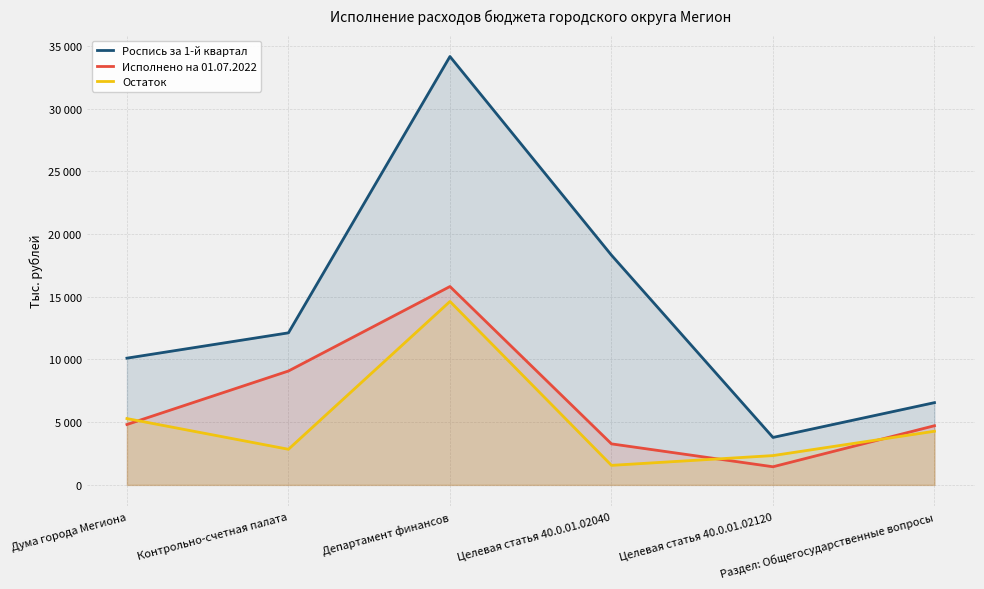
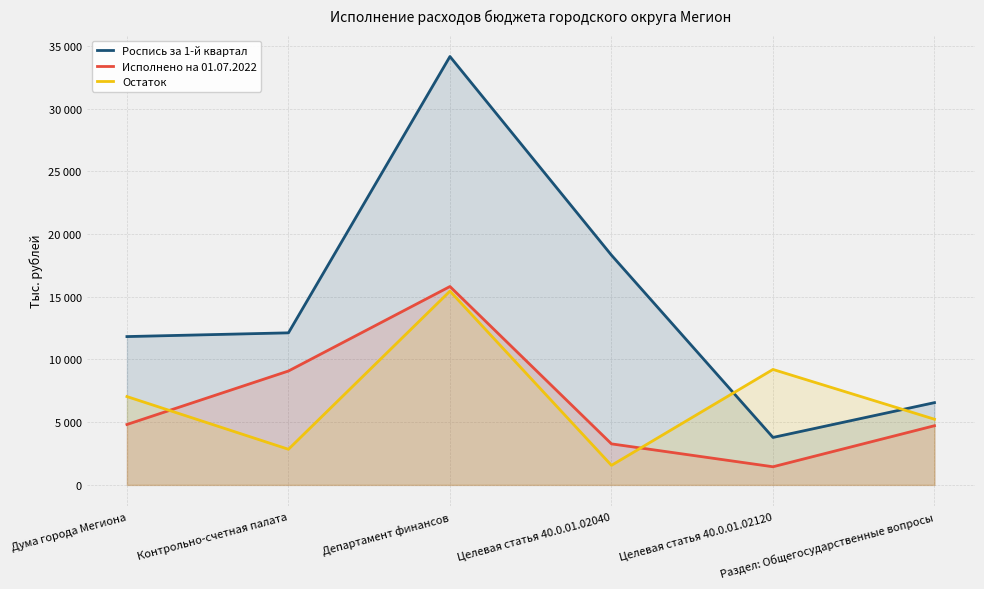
Роспись за 1-й квартал, Дума города Мегиона: 10100 -> 11800
Остаток, Дума города Мегиона: 5300 -> 7000
Остаток, Департамент финансов: 14600 -> 15500
Остаток, Целевая статья 40.0.01.02120: 2300 -> 9200
Остаток, Раздел: Общегосударственные вопросы: 4300 -> 5200
